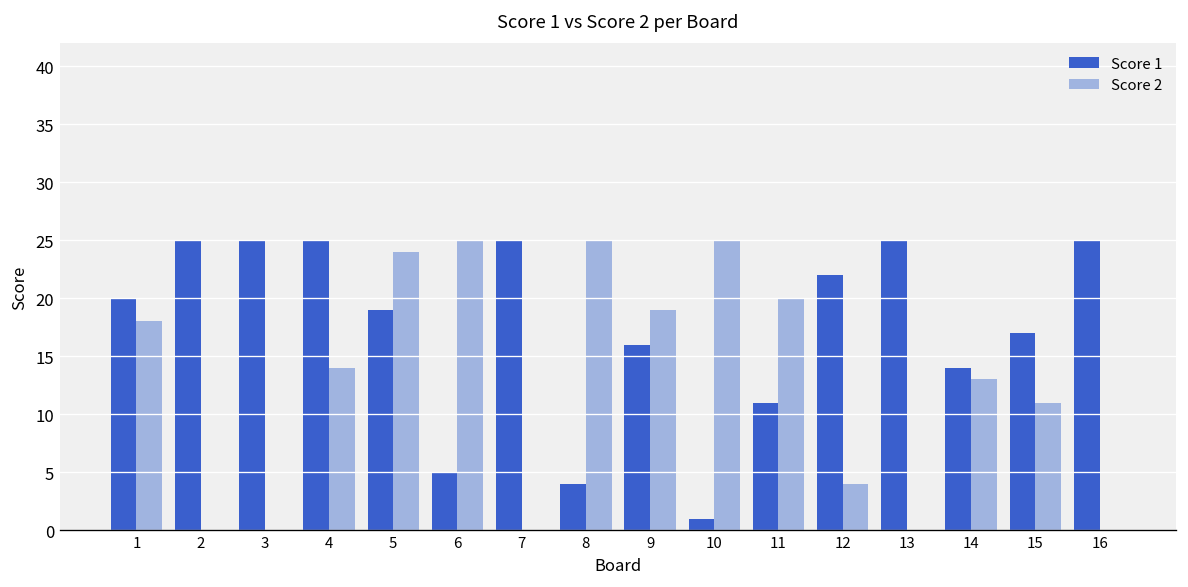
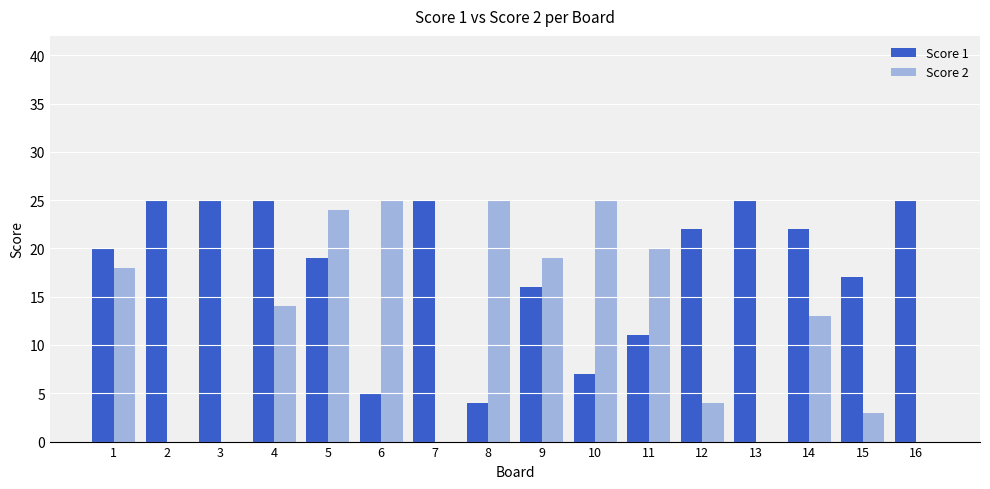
Score 1, 10: 1 -> 7
Score 1, 14: 14 -> 22
Score 2, 15: 11 -> 3
